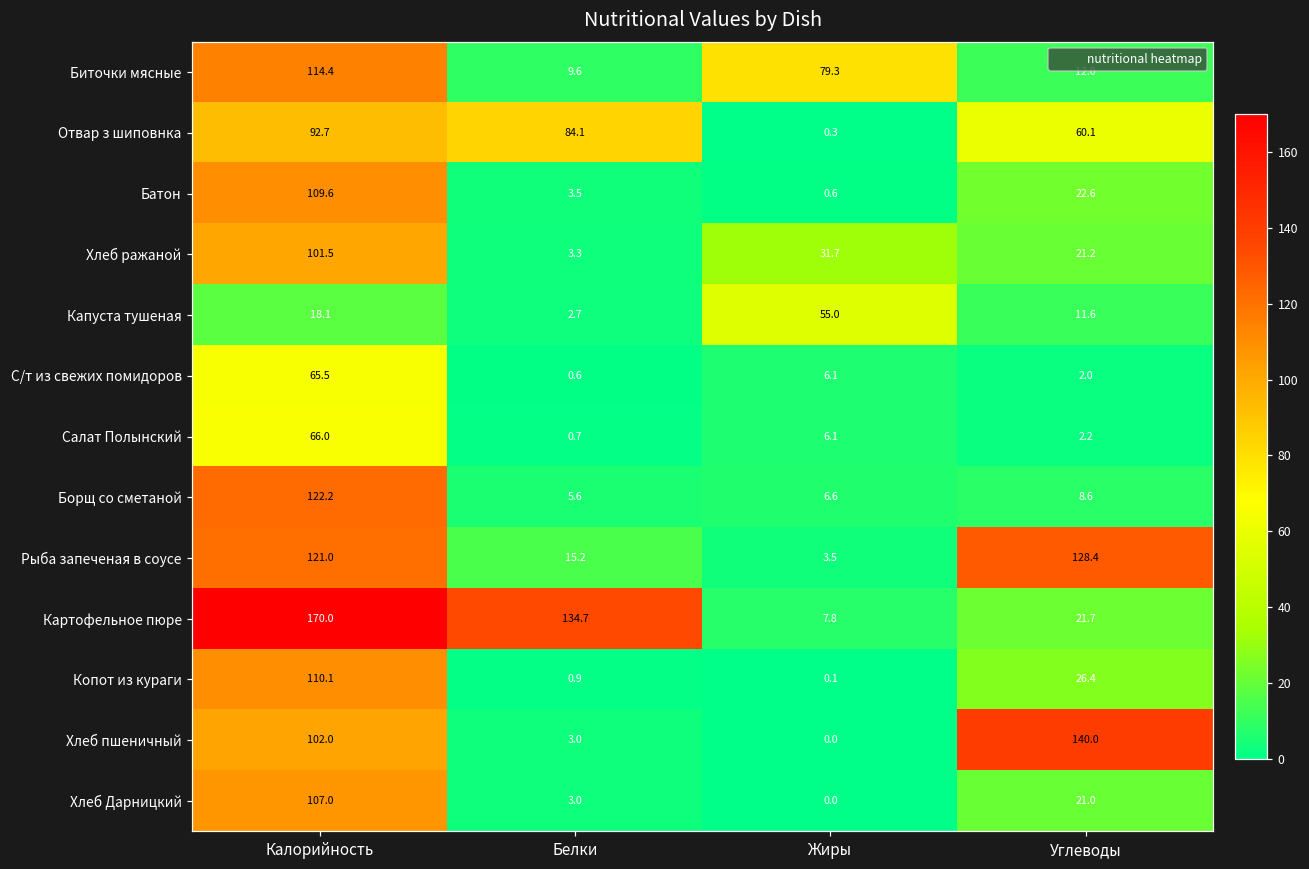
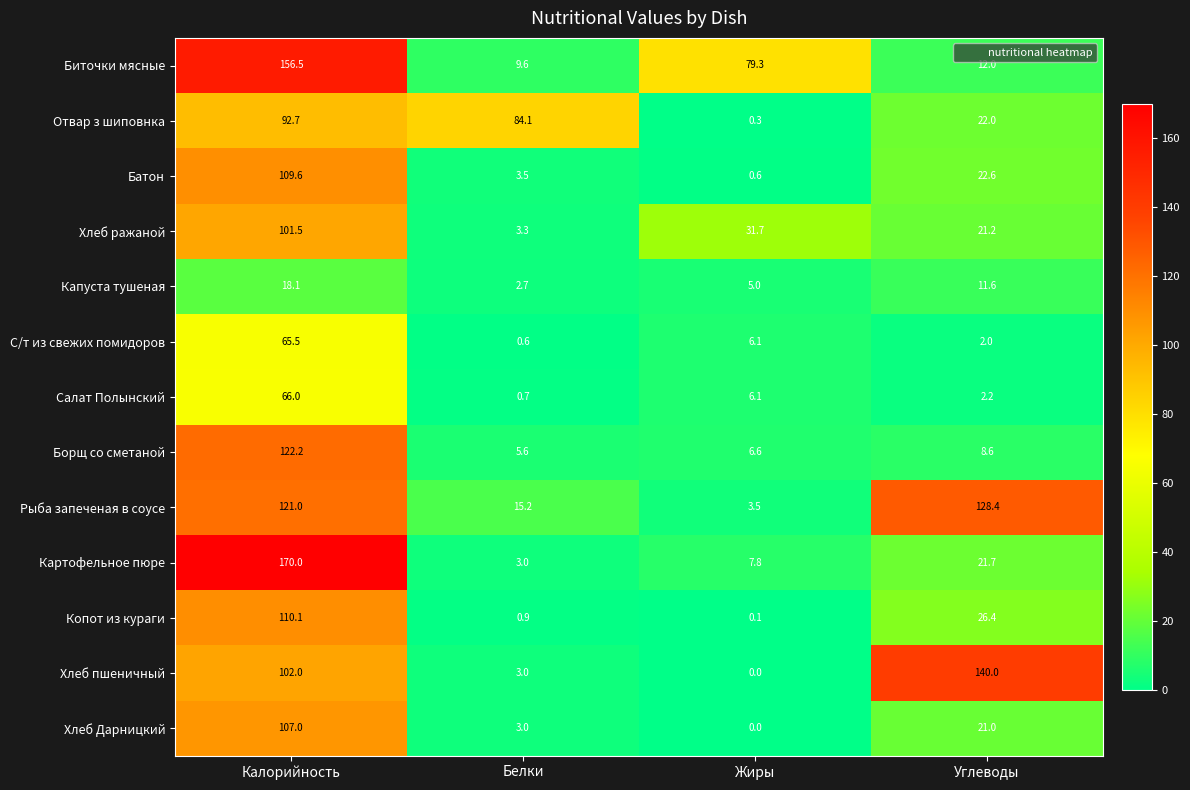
Биточки мясные, Калорийность: 114.4 -> 156.5
Отвар з шиповнка, Углеводы: 60.1 -> 22.0
Капуста тушеная, Жиры: 55.0 -> 5.0
Картофельное пюре, Белки: 134.7 -> 3.0
